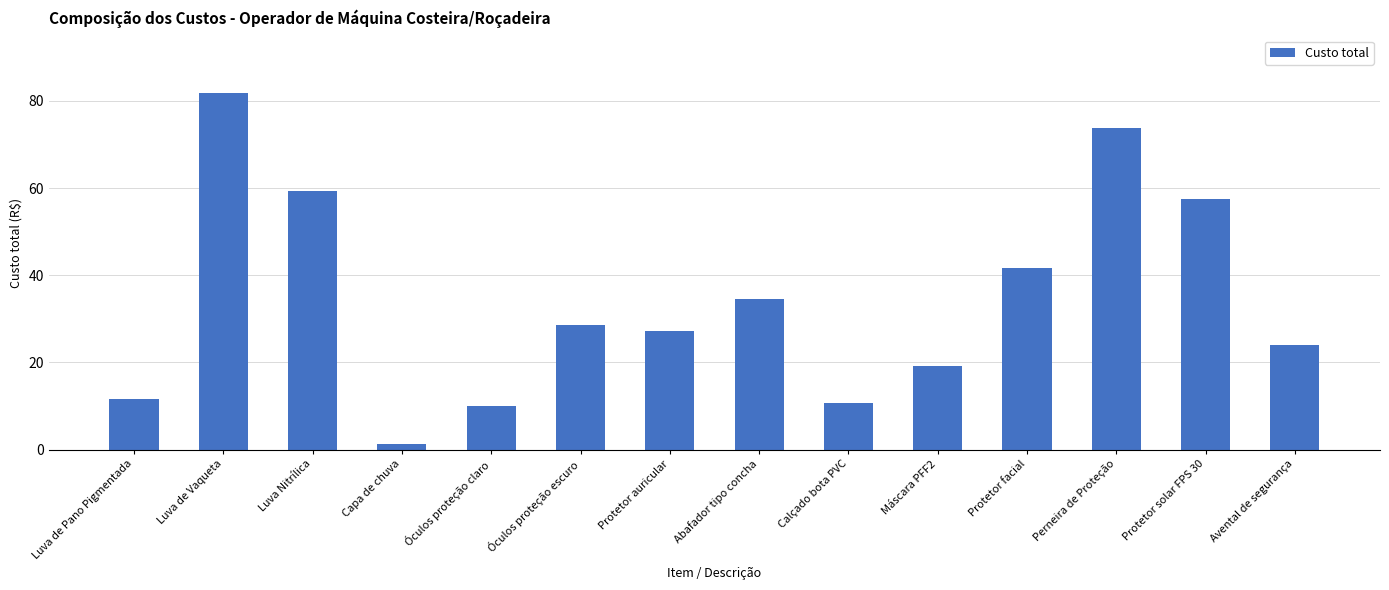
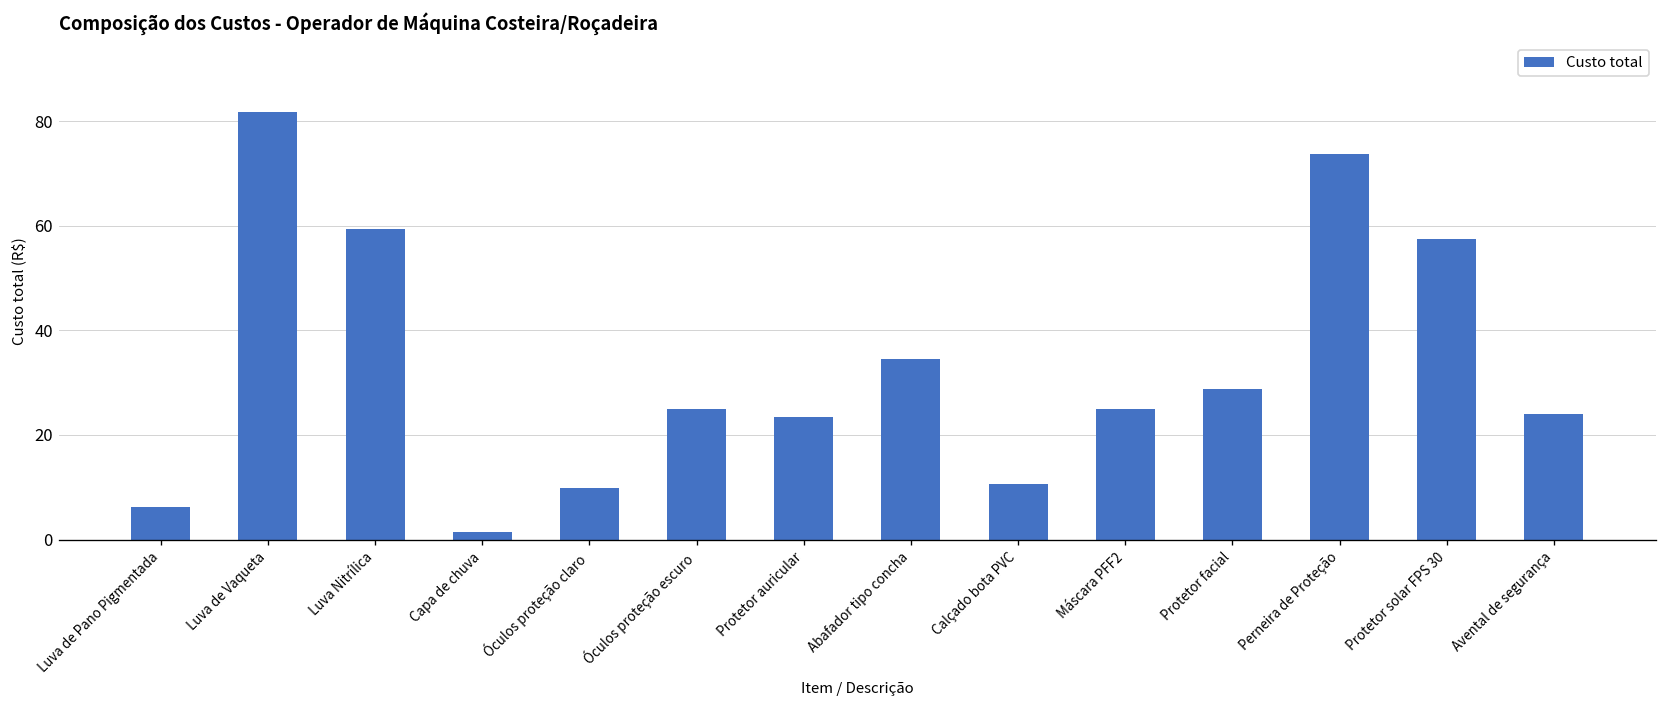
Luva de Pano Pigmentada: 12 -> 6
Óculos proteção escuro: 29 -> 25
Protetor auricular: 27 -> 24
Máscara PFF2: 19 -> 25
Protetor facial: 42 -> 29
